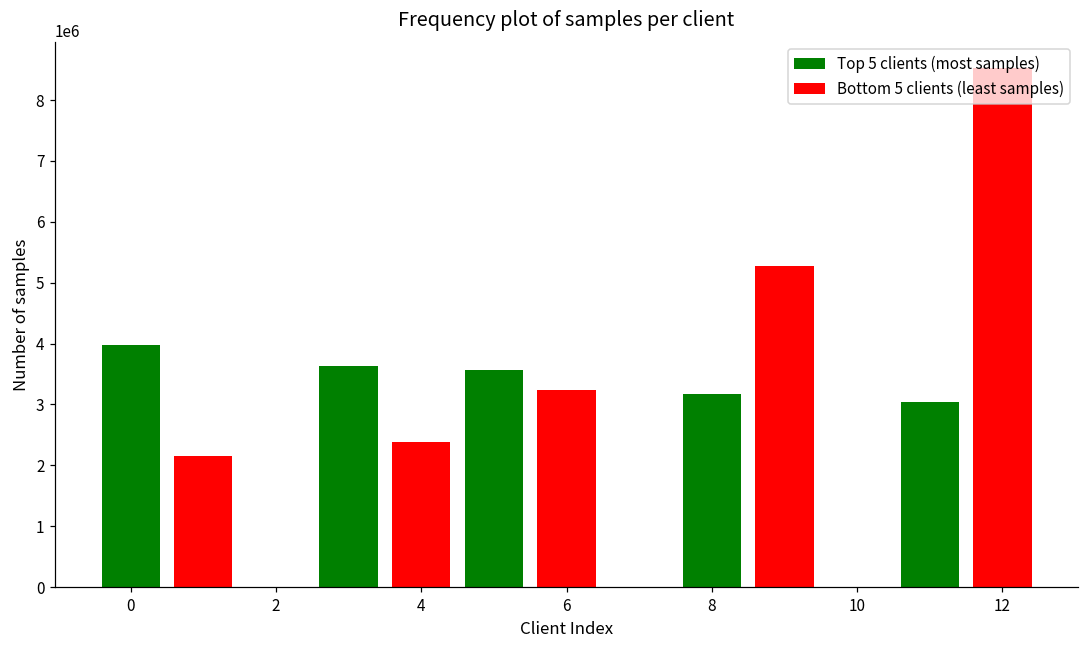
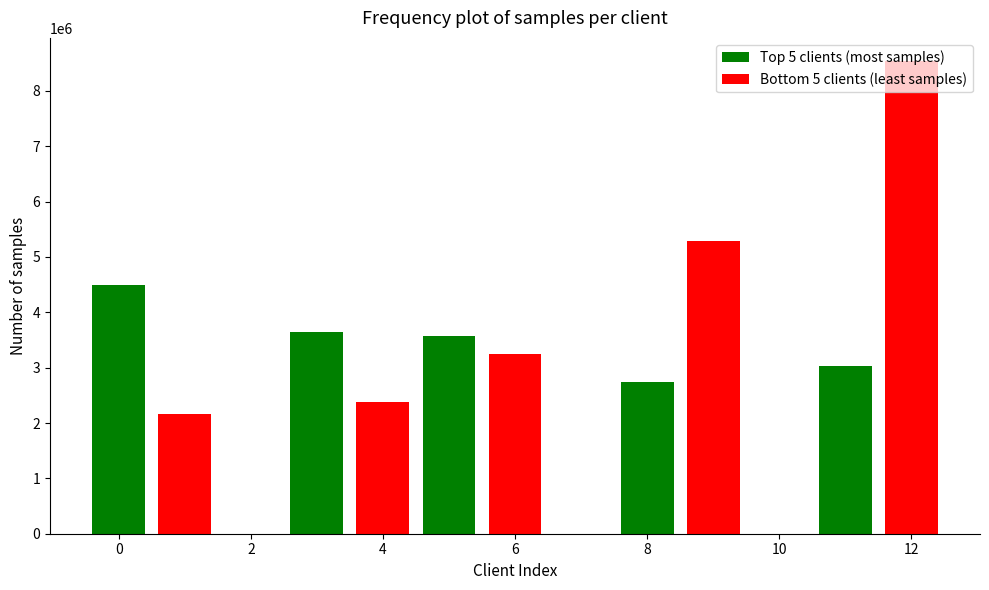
Top 5 clients (most samples), 0: 4000000 -> 4500000
Top 5 clients (most samples), 8: 3200000 -> 2700000
